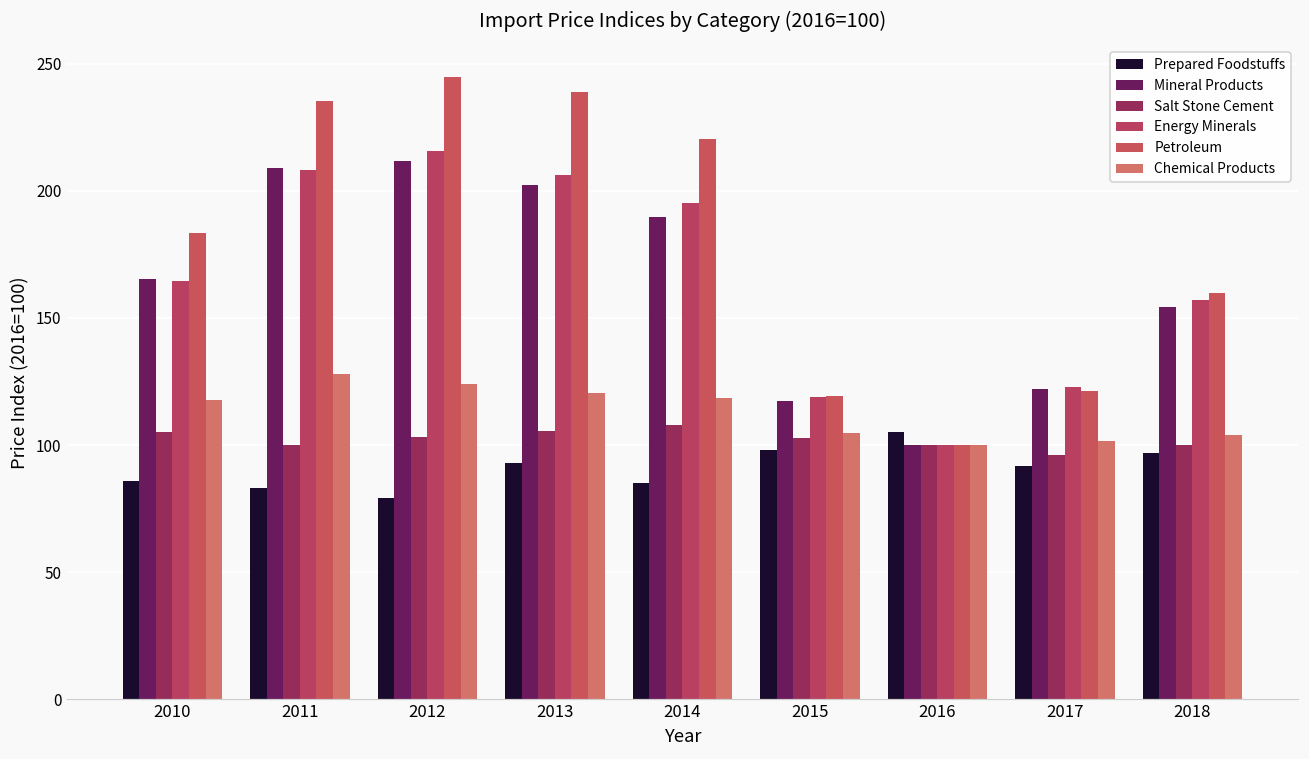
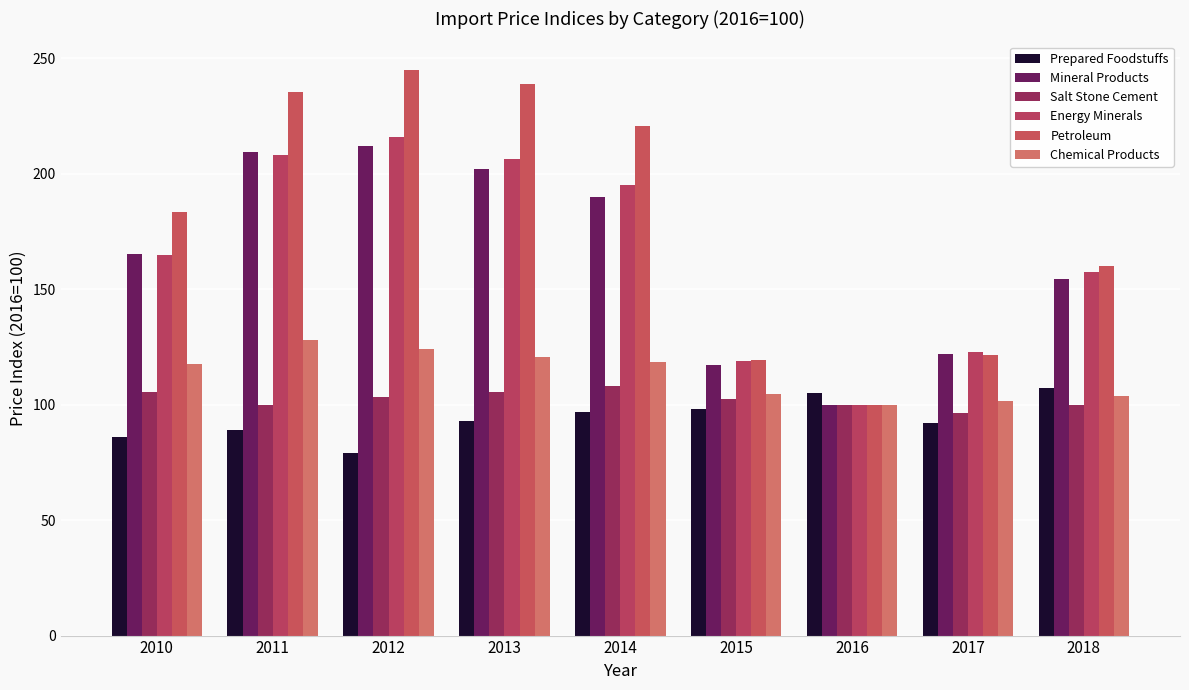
Prepared Foodstuffs, 2011: 83 -> 89
Prepared Foodstuffs, 2014: 85 -> 97
Prepared Foodstuffs, 2018: 97 -> 107
